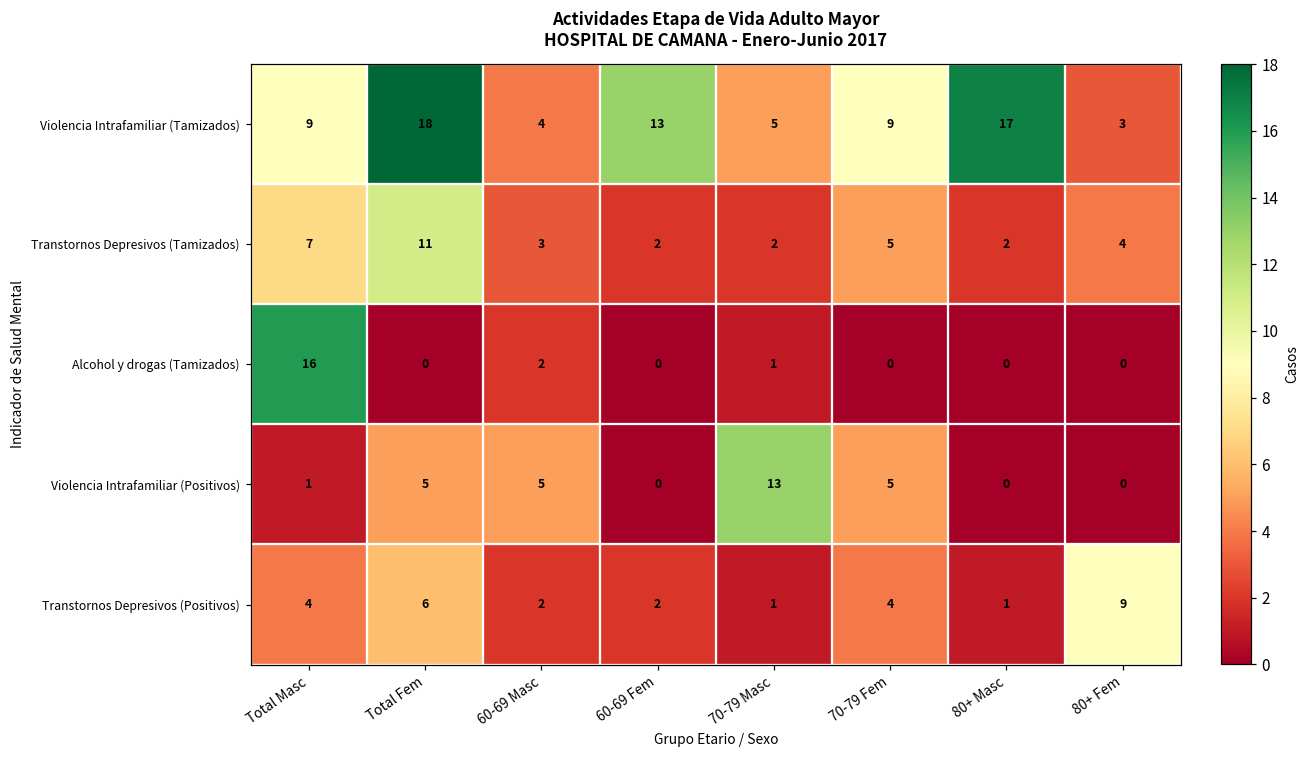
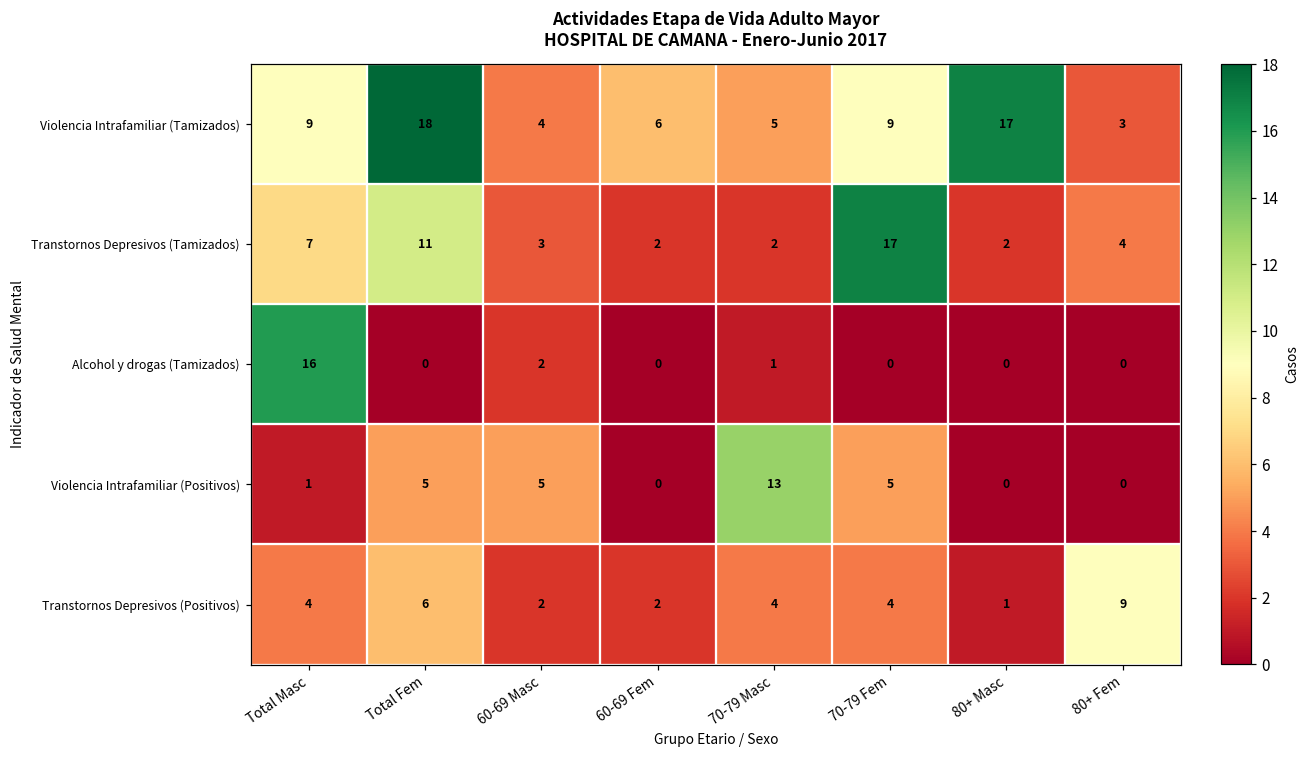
Violencia Intrafamiliar (Tamizados), 60-69 Fem: 13 -> 6
Transtornos Depresivos (Tamizados), 70-79 Fem: 5 -> 17
Transtornos Depresivos (Positivos), 70-79 Masc: 1 -> 4
